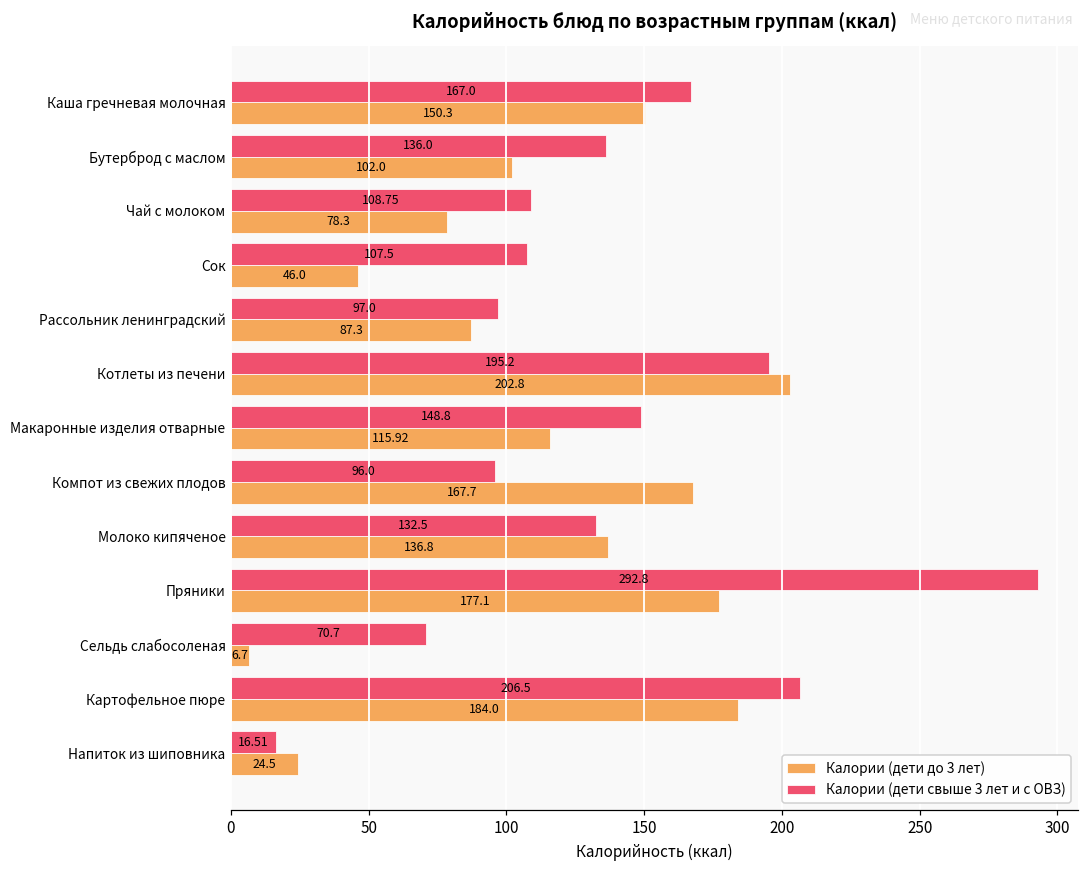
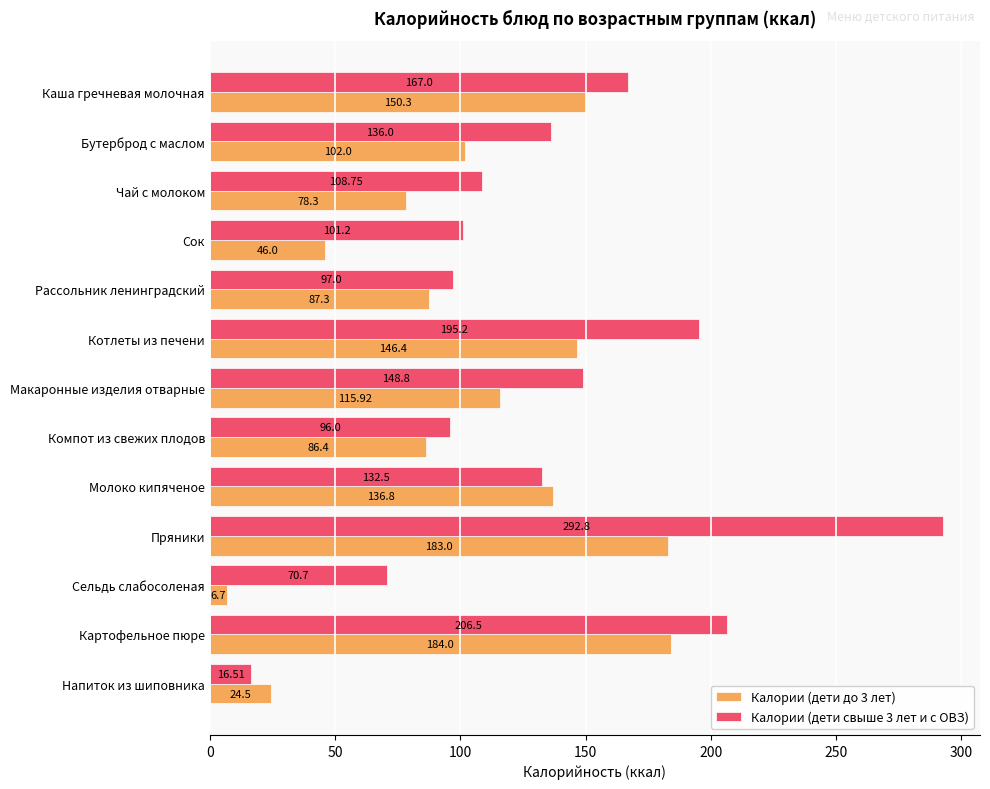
Калории (дети свыше 3 лет и с ОВЗ), Сок: 107.5 -> 101.2
Калории (дети до 3 лет), Котлеты из печени: 202.8 -> 146.4
Калории (дети до 3 лет), Компот из свежих плодов: 167.7 -> 86.4
Калории (дети до 3 лет), Пряники: 177.1 -> 183.0
